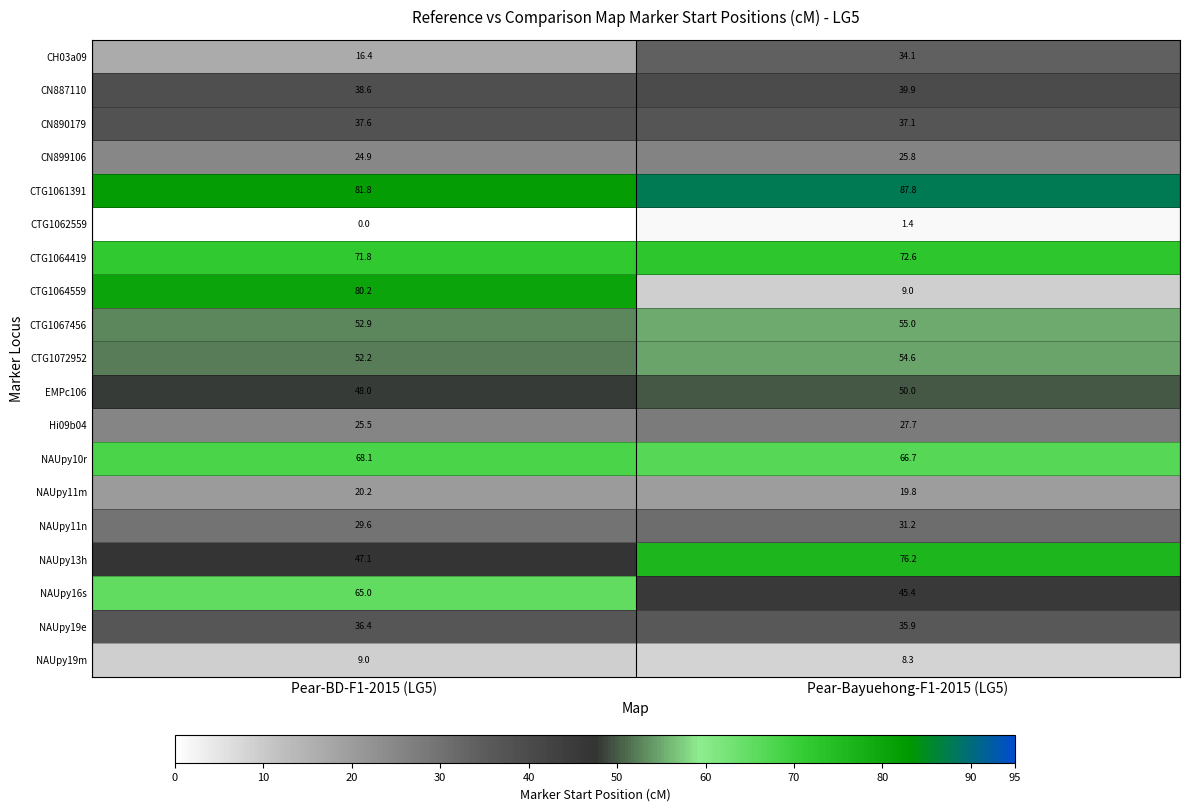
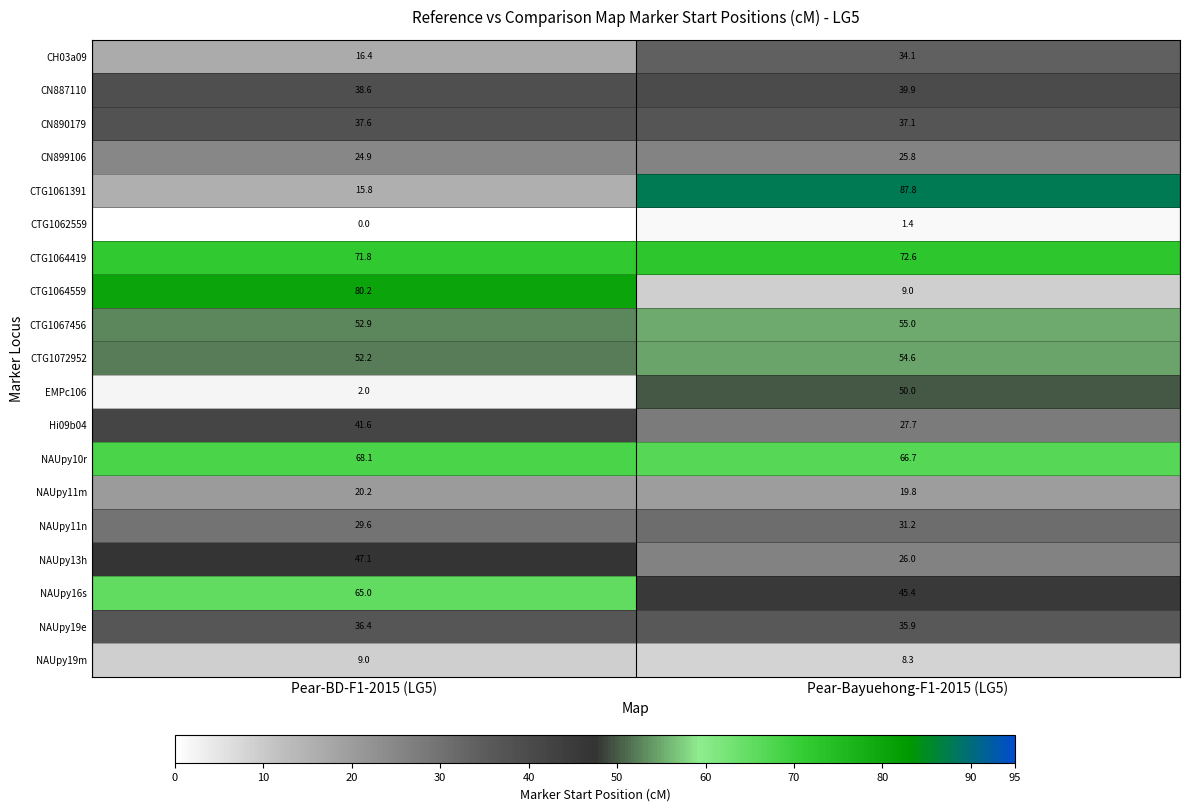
CTG1061391, Pear-BD-F1-2015 (LG5): 81.8 -> 15.8
EMPc106, Pear-BD-F1-2015 (LG5): 48.0 -> 2.0
Hi09b04, Pear-BD-F1-2015 (LG5): 25.5 -> 41.6
NAUpy13h, Pear-Bayuehong-F1-2015 (LG5): 76.2 -> 26.0
